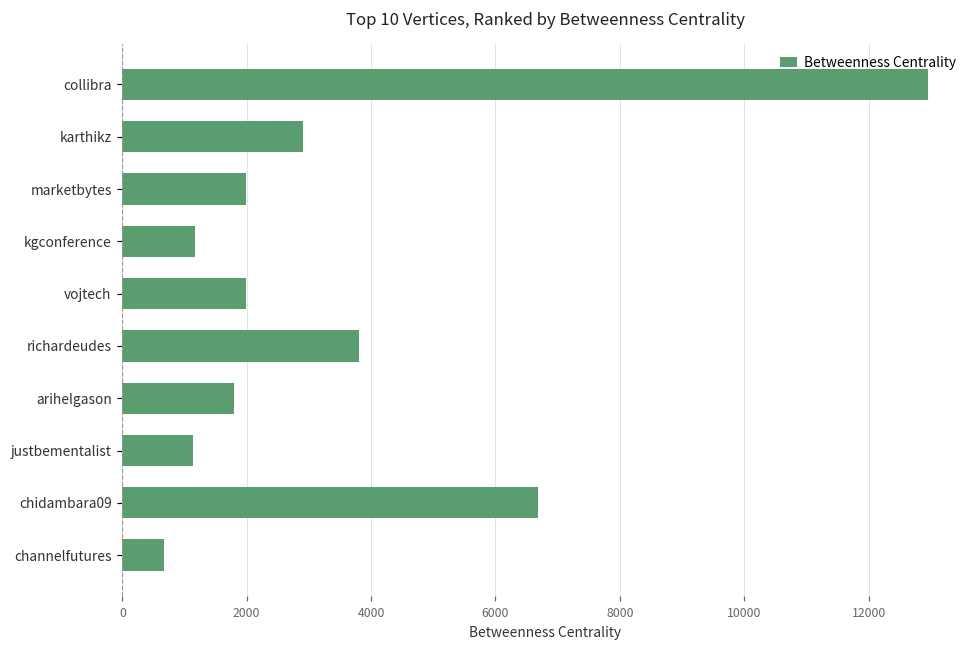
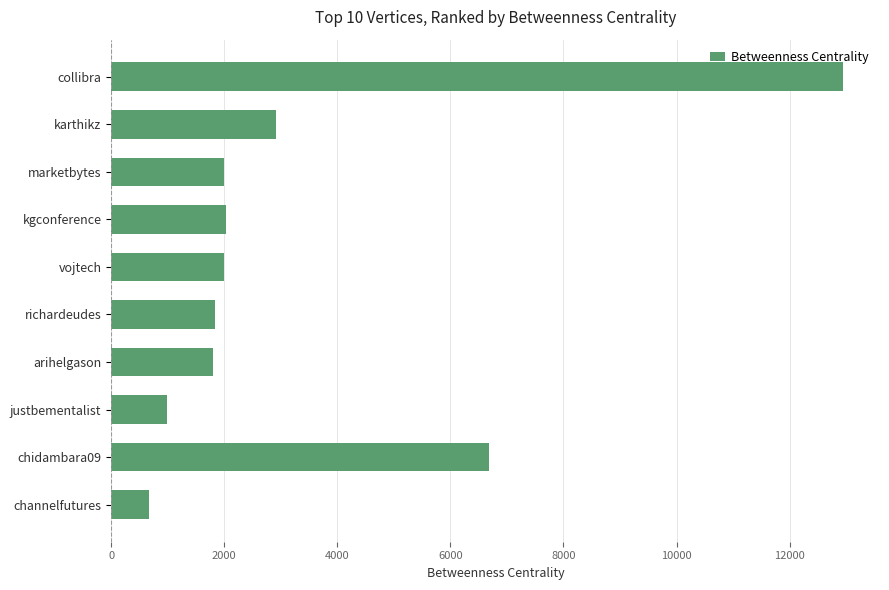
kgconference: 1200 -> 2000
richardeudes: 3800 -> 1800
justbementalist: 1100 -> 1000
